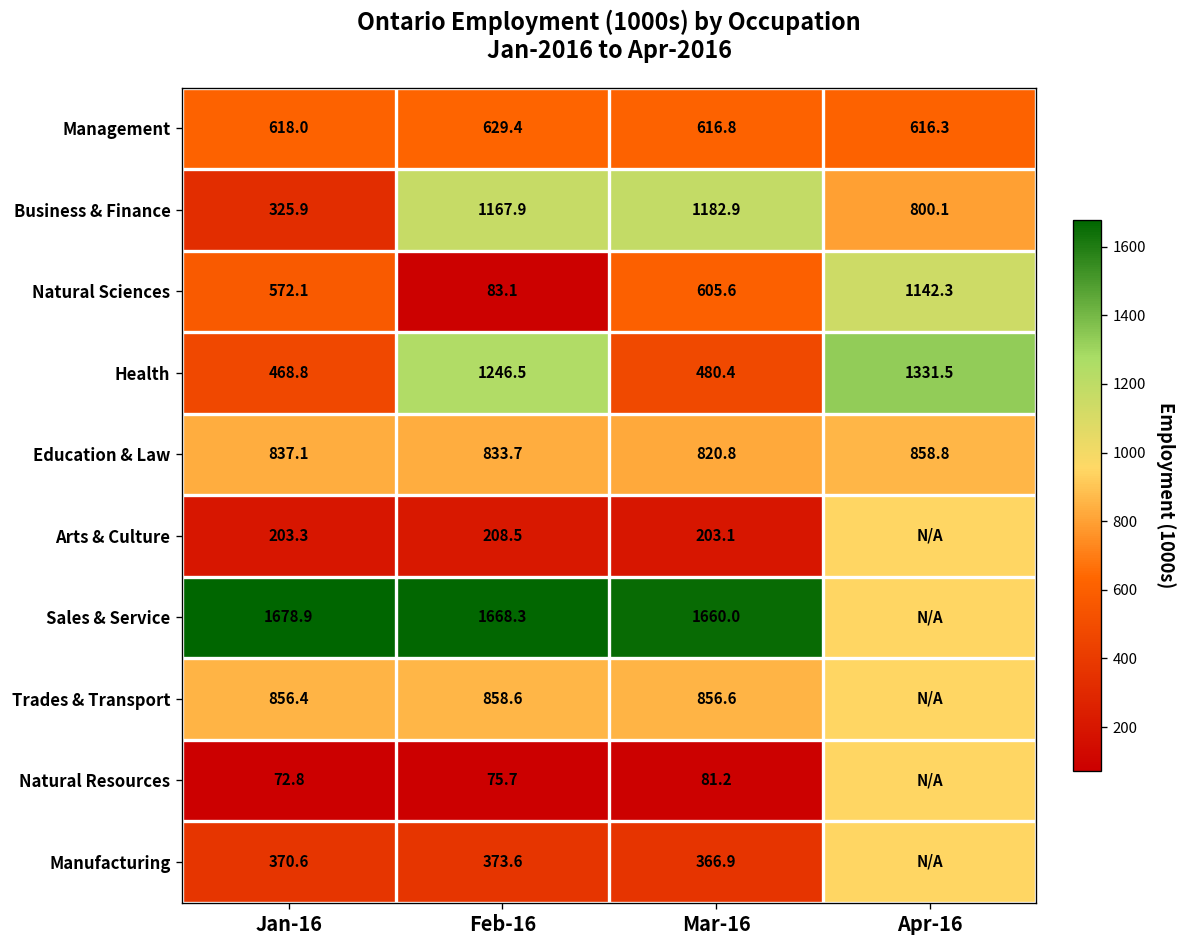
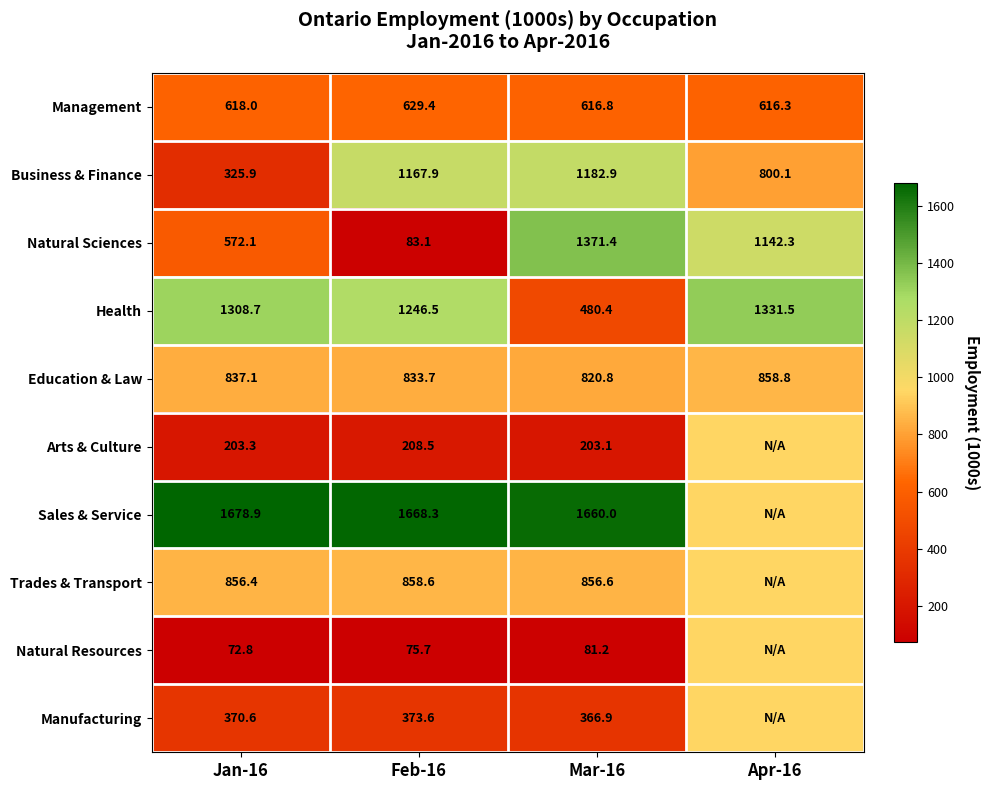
Natural Sciences, Mar-16: 605.6 -> 1371.4
Health, Jan-16: 468.8 -> 1308.7
